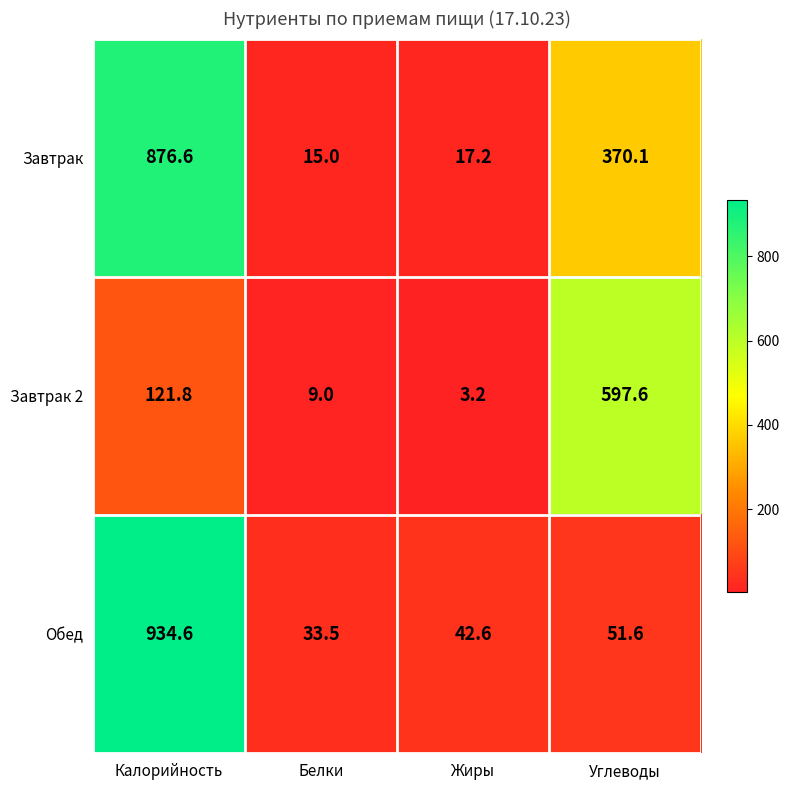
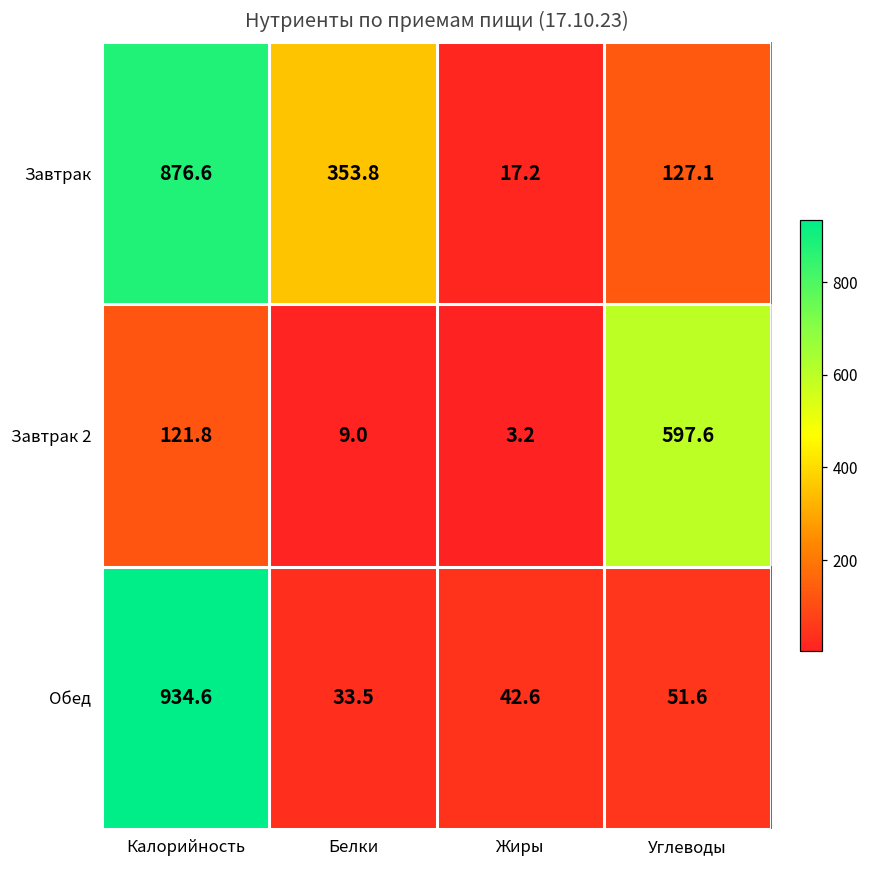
Завтрак, Белки: 15.0 -> 353.8
Завтрак, Углеводы: 370.1 -> 127.1
